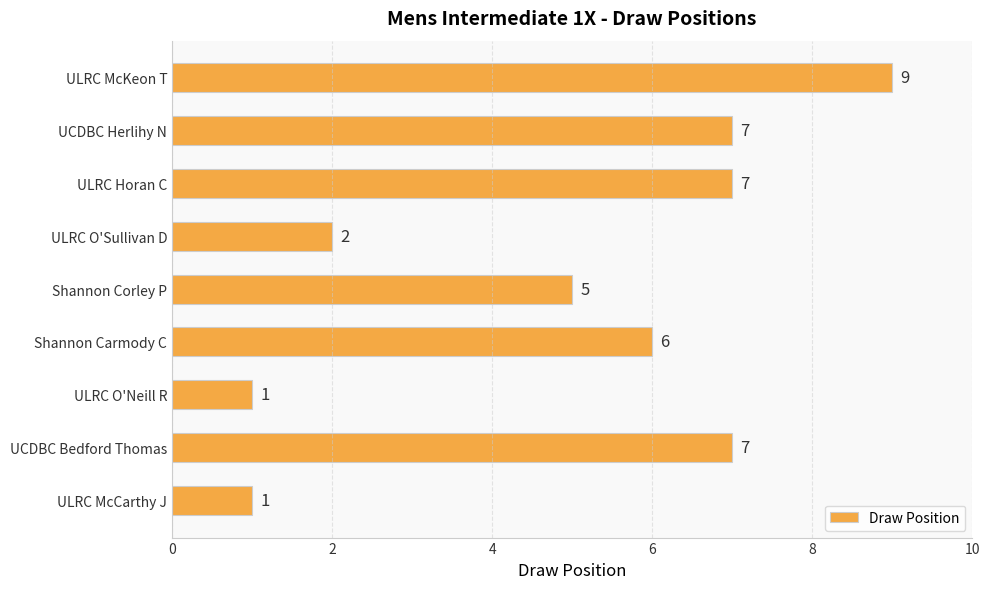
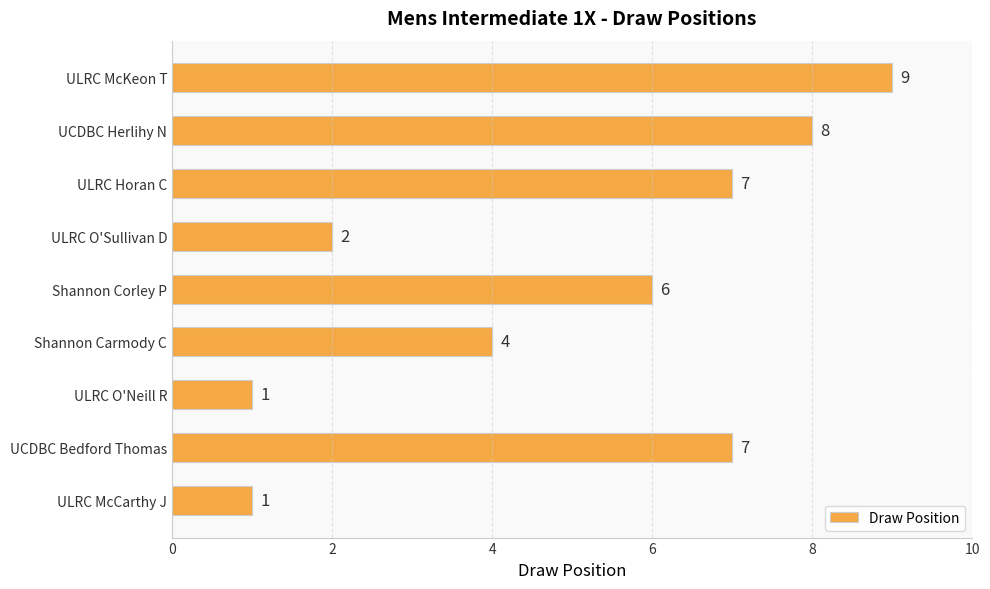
UCDBC Herlihy N: 7 -> 8
Shannon Corley P: 5 -> 6
Shannon Carmody C: 6 -> 4
